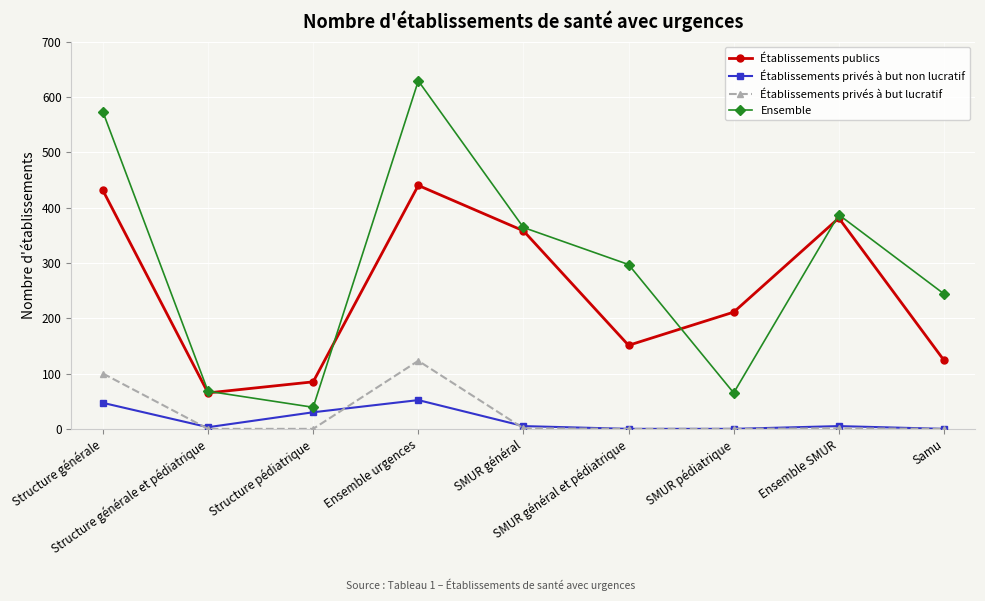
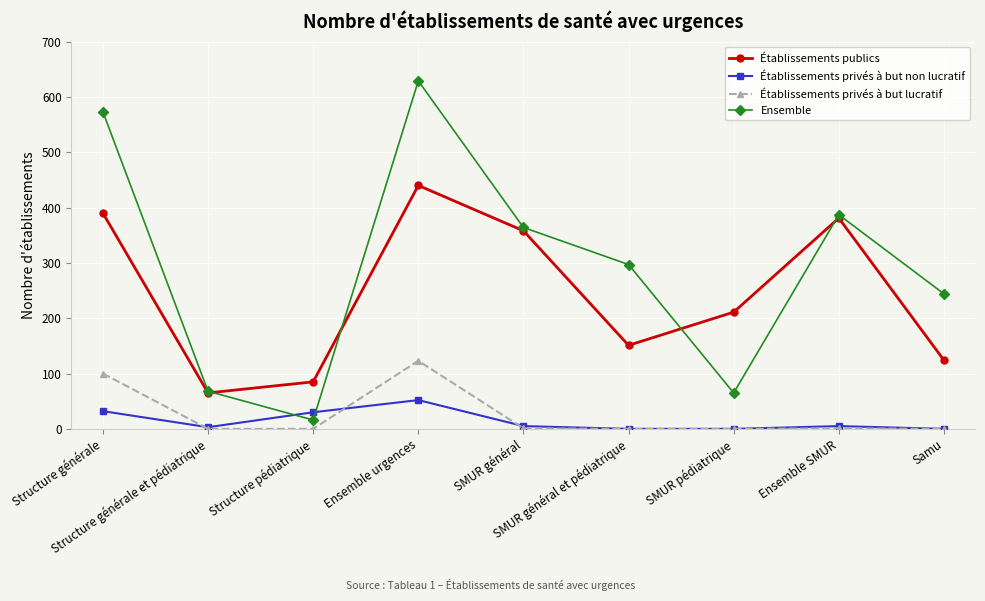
Établissements publics, Structure générale: 430 -> 390
Établissements privés à but non lucratif, Structure générale: 50 -> 30
Ensemble, Structure pédiatrique: 40 -> 20
